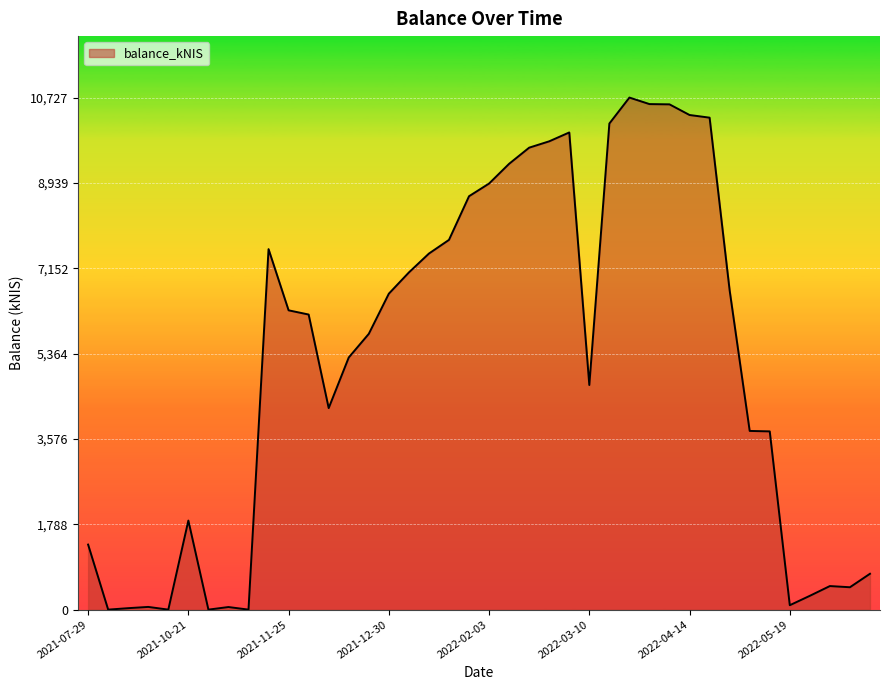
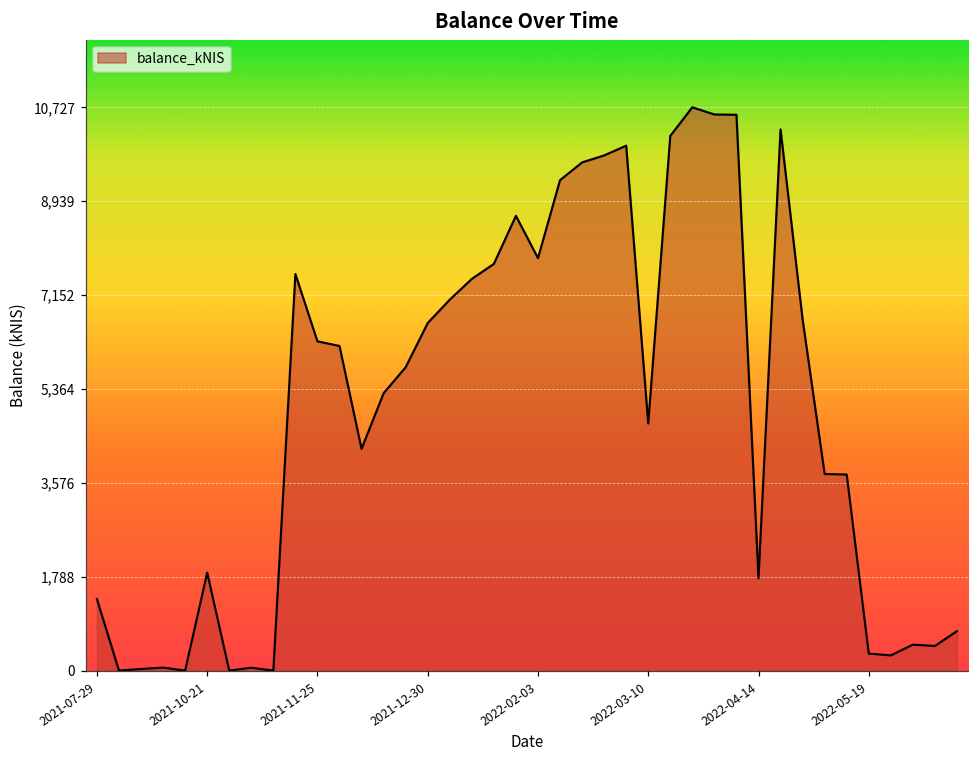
2022-02-03: 8,900 -> 7,900
2022-04-14: 10,400 -> 1,800
2022-05-19: 100 -> 300
